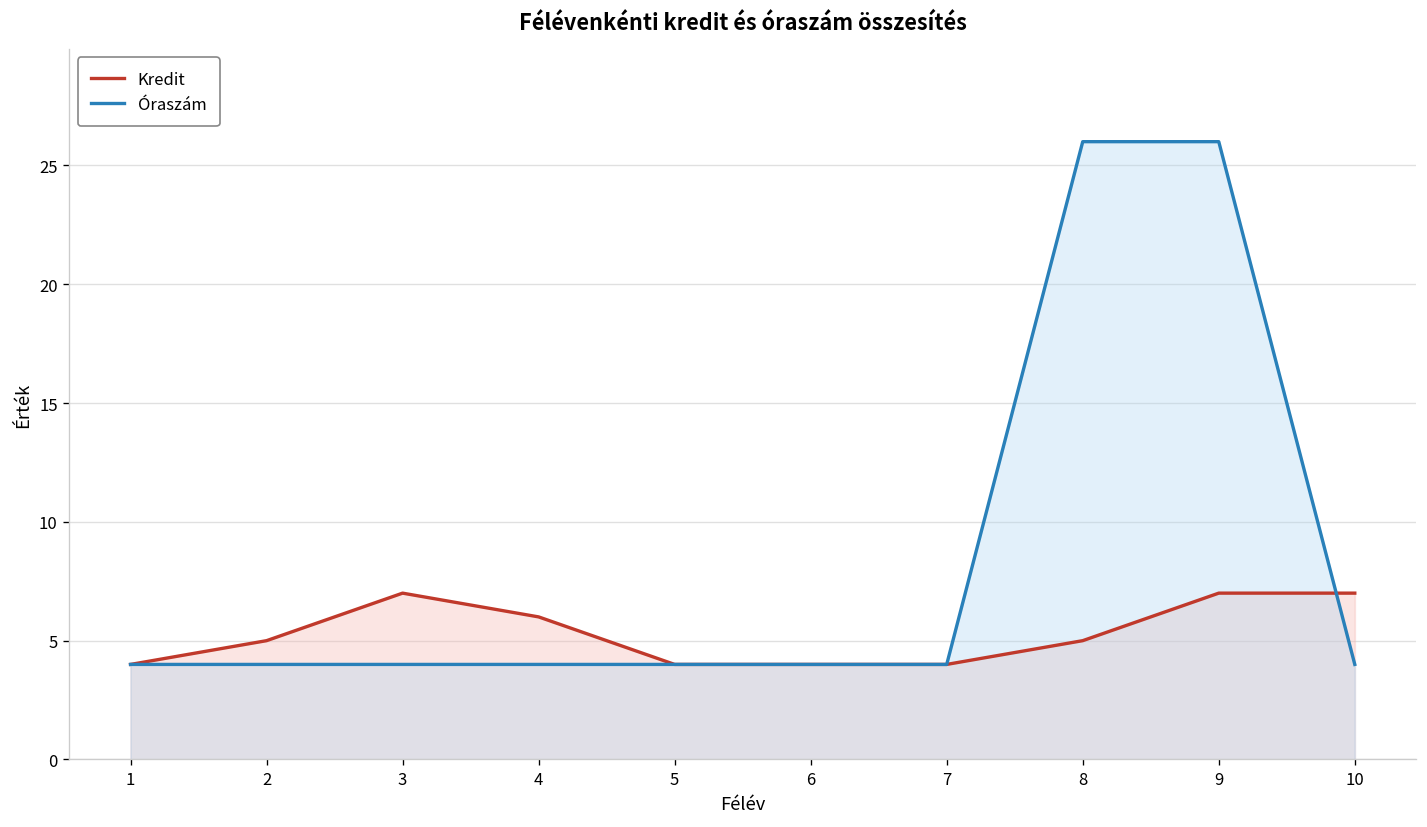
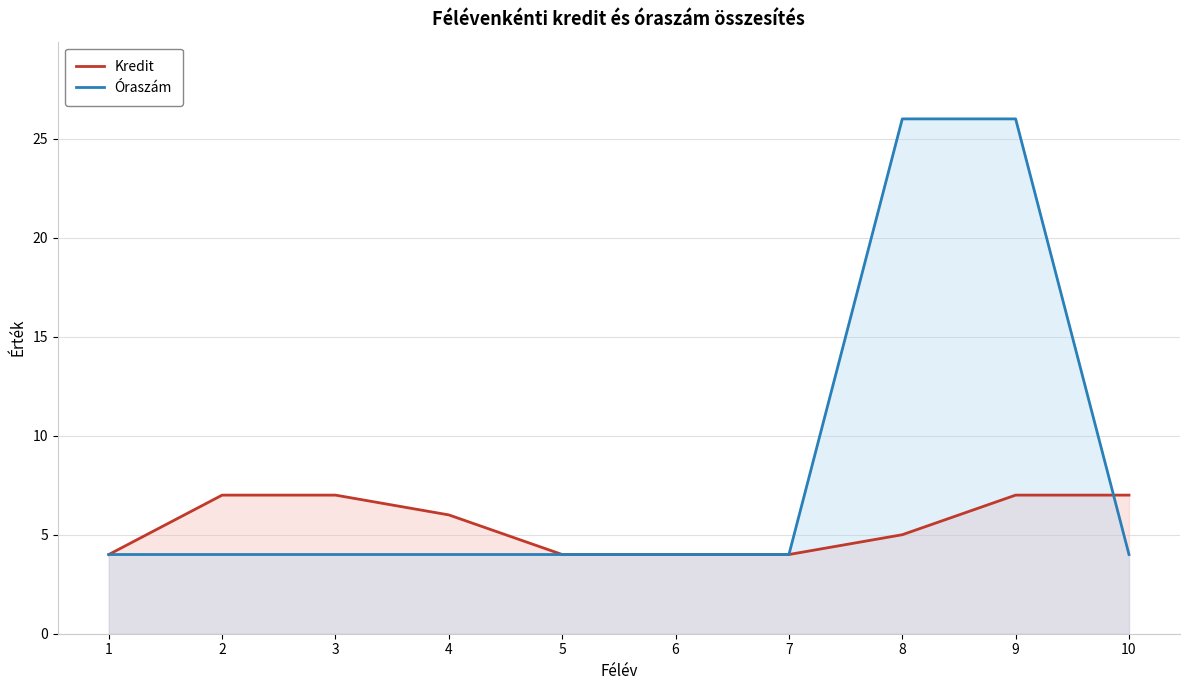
Kredit, 2: 5 -> 7
